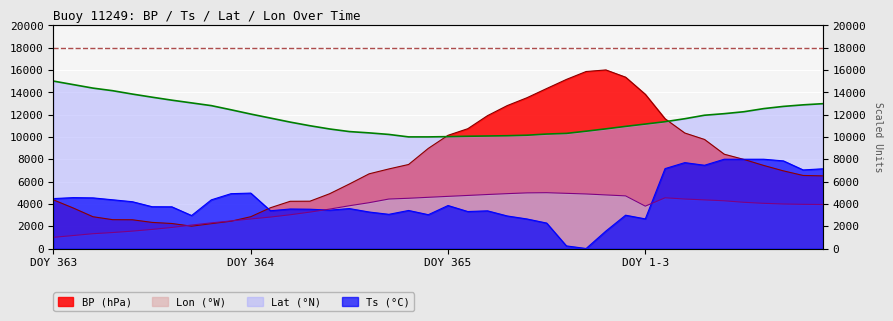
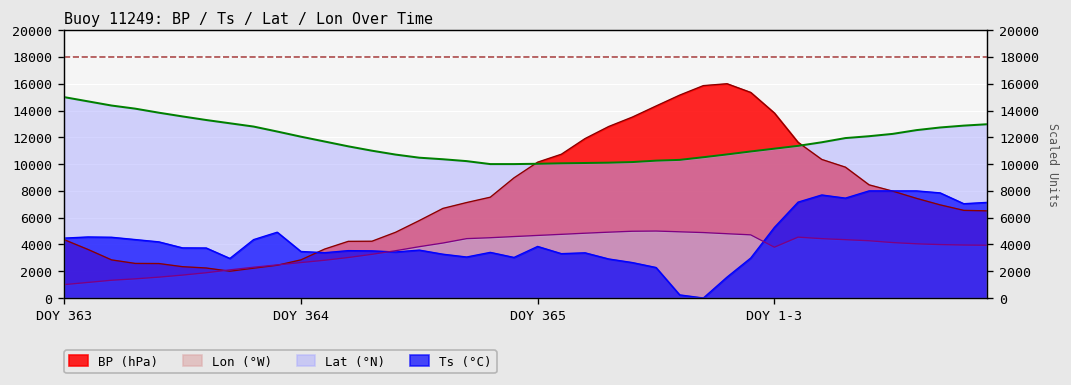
Ts (°C), DOY 364: 5000 -> 3500
Ts (°C), DOY 1-3: 2700 -> 5300
